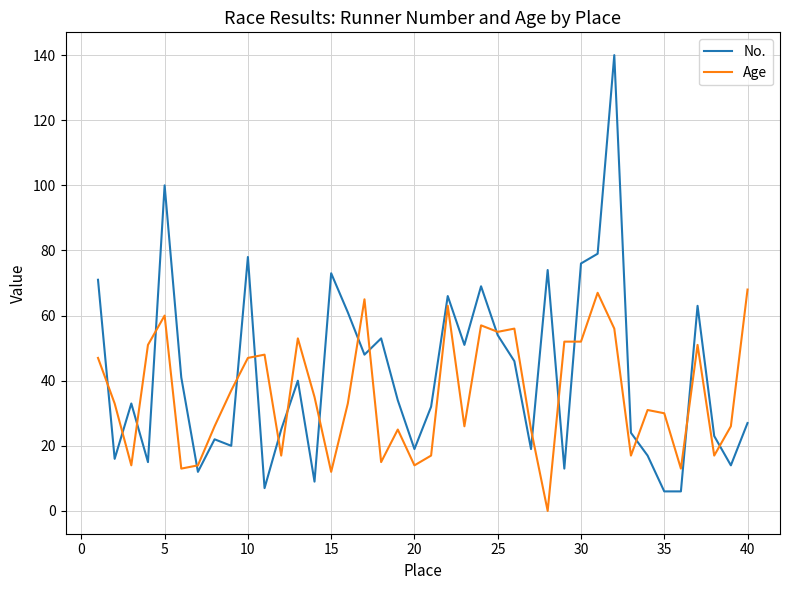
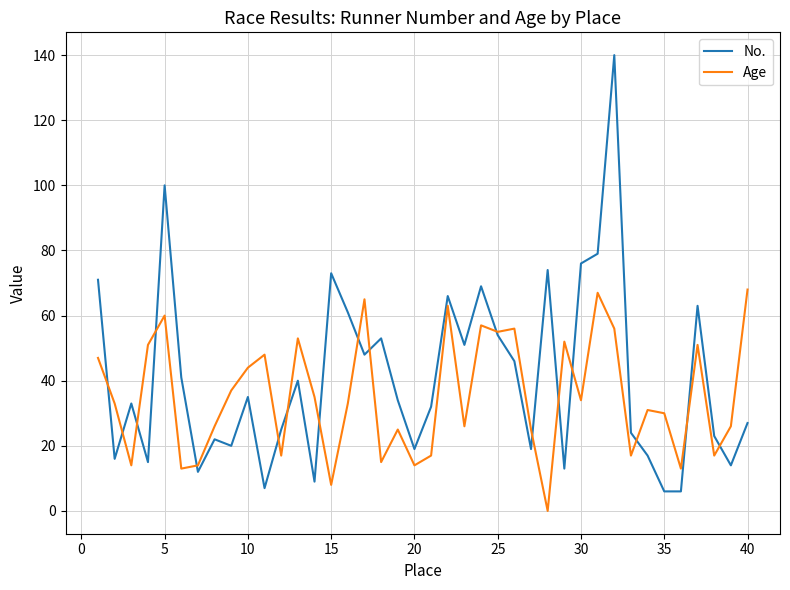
No., 10: 78 -> 35
Age, 10: 47 -> 44
Age, 15: 12 -> 8
Age, 30: 52 -> 34
